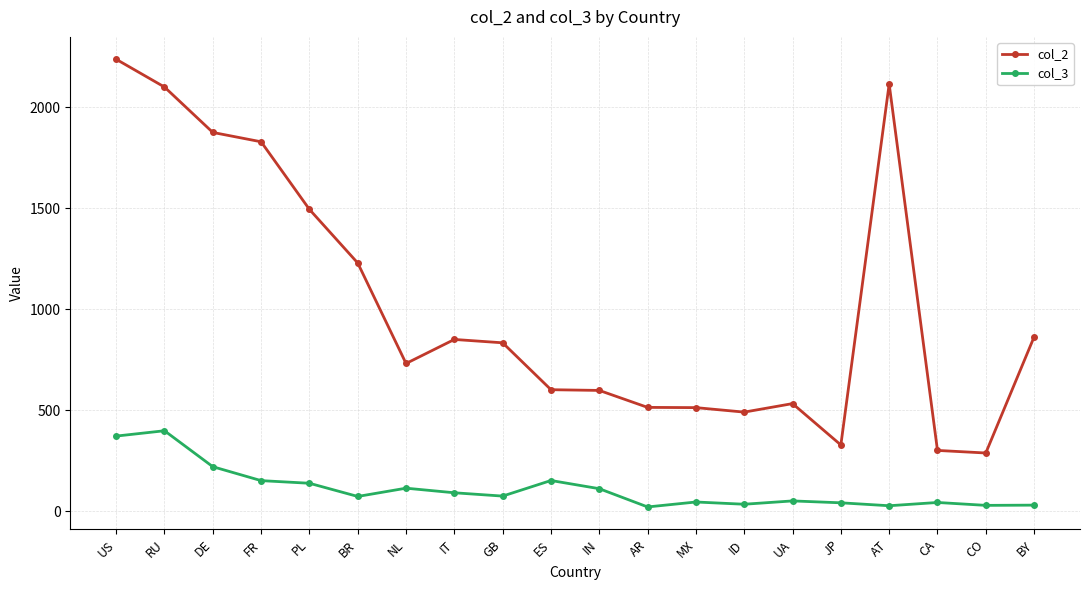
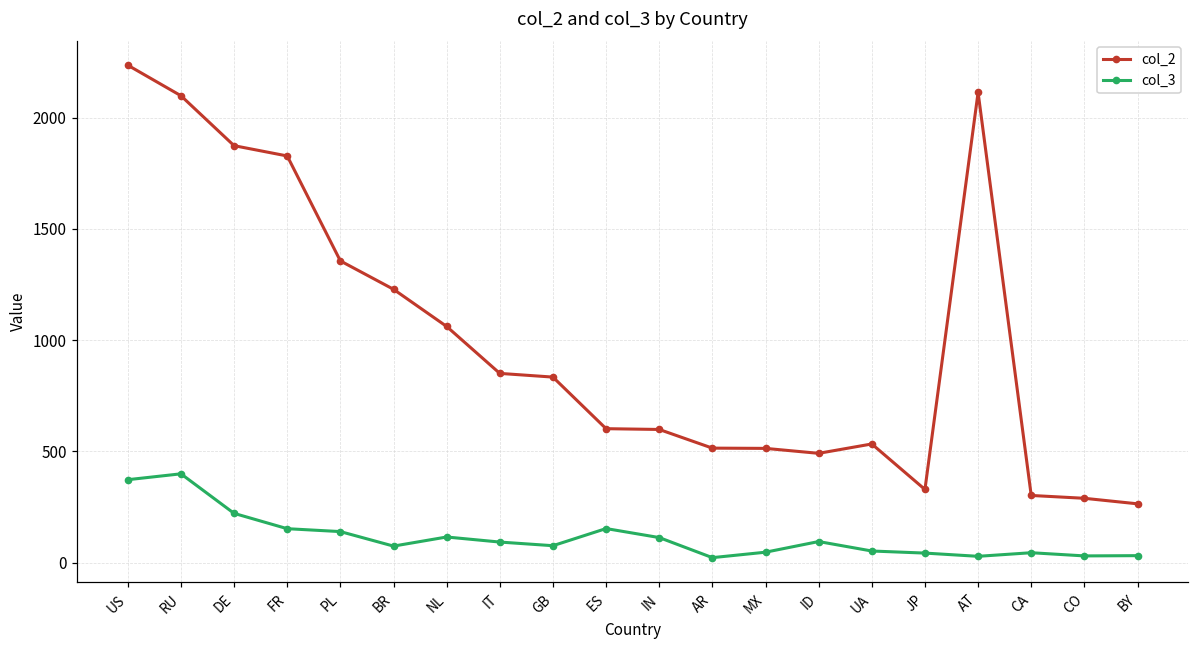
col_2, PL: 1490 -> 1360
col_2, NL: 730 -> 1060
col_3, ID: 40 -> 90
col_2, BY: 860 -> 260
